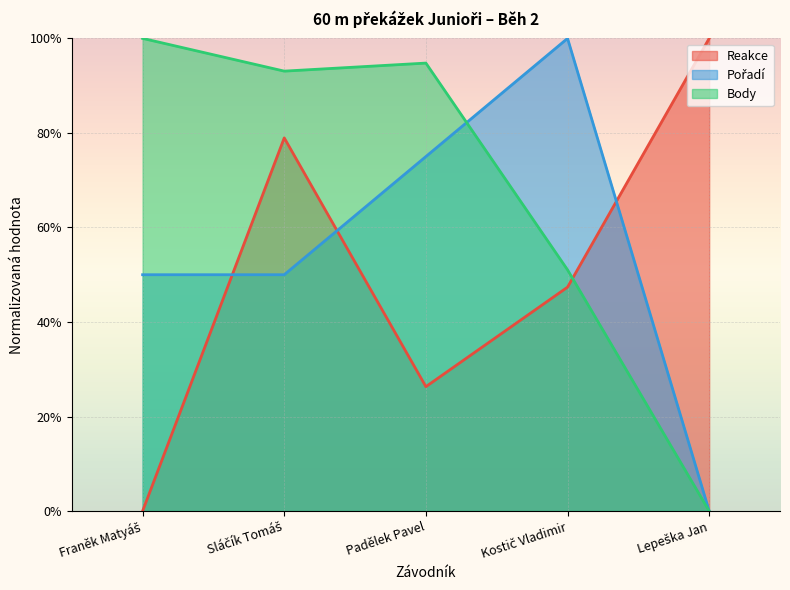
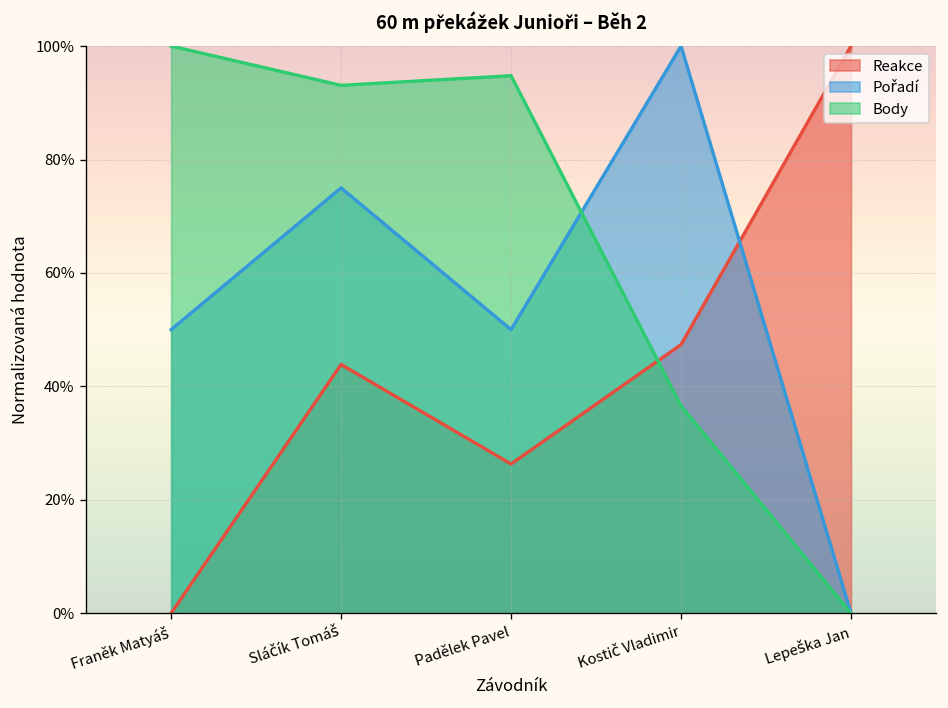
Reakce, Sláčík Tomáš: 79% -> 44%
Pořadí, Sláčík Tomáš: 50% -> 75%
Pořadí, Padělek Pavel: 75% -> 50%
Body, Kostič Vladimir: 51% -> 37%
